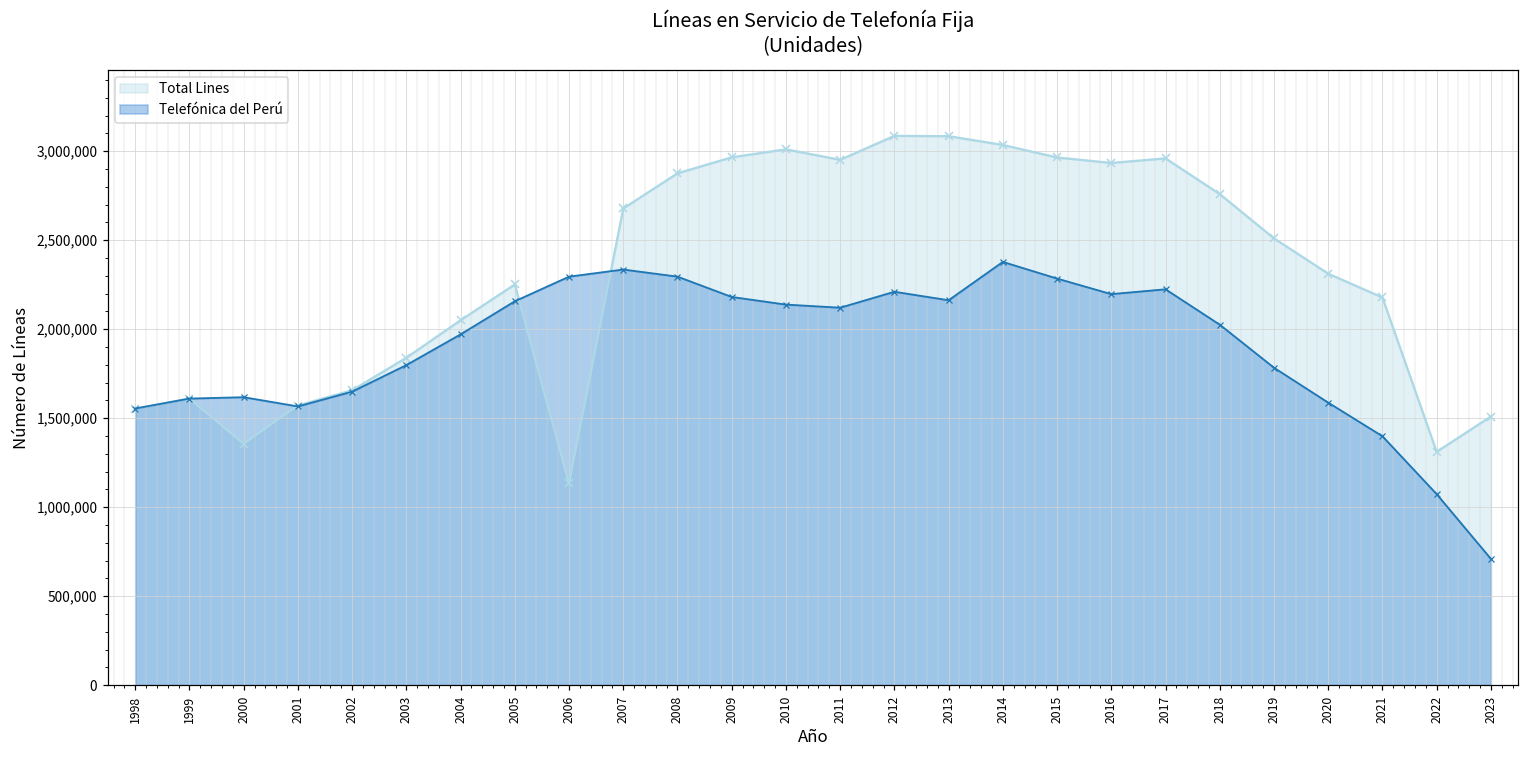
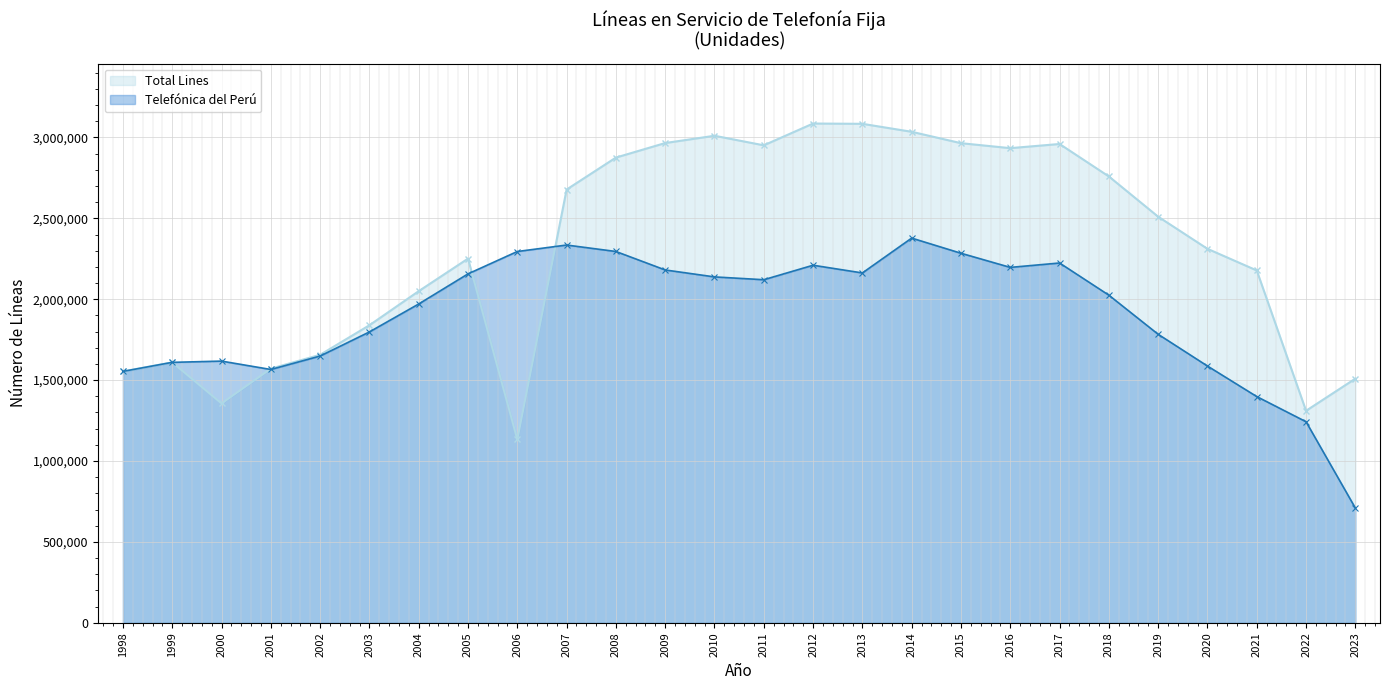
Telefónica del Perú, 2022: 1,070,000 -> 1,240,000
